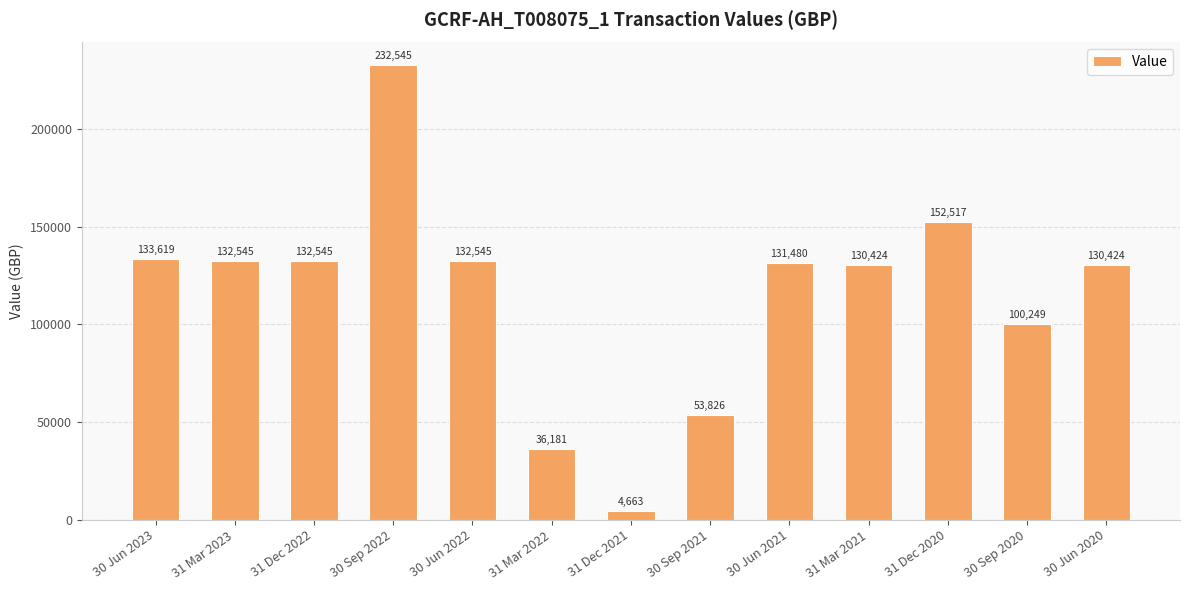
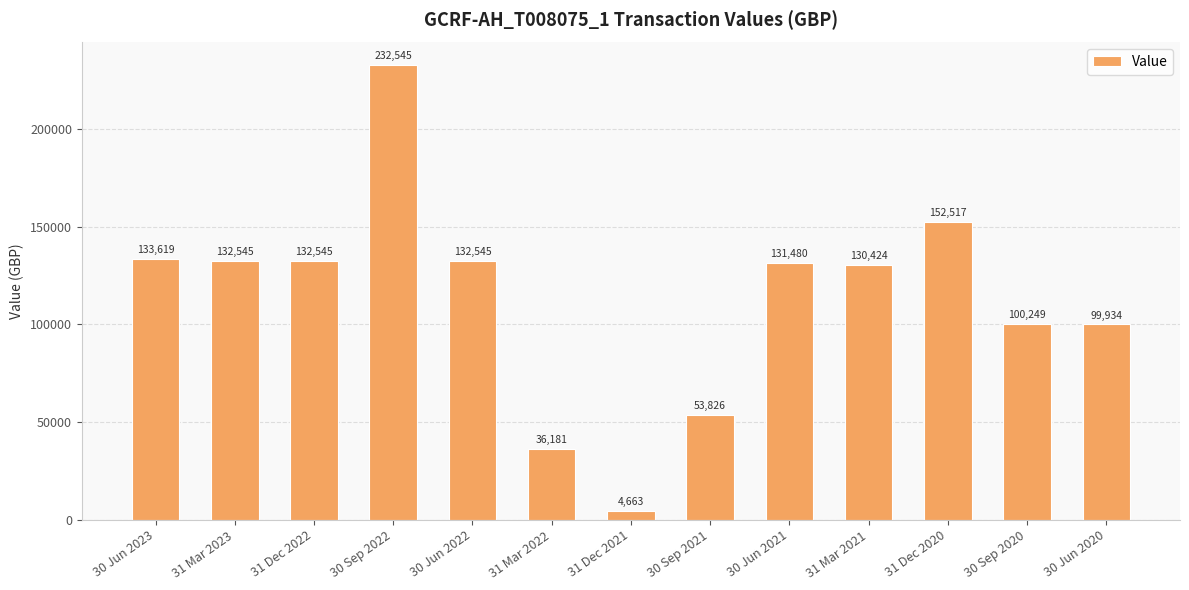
30 Jun 2020: 130,424 -> 99,934
